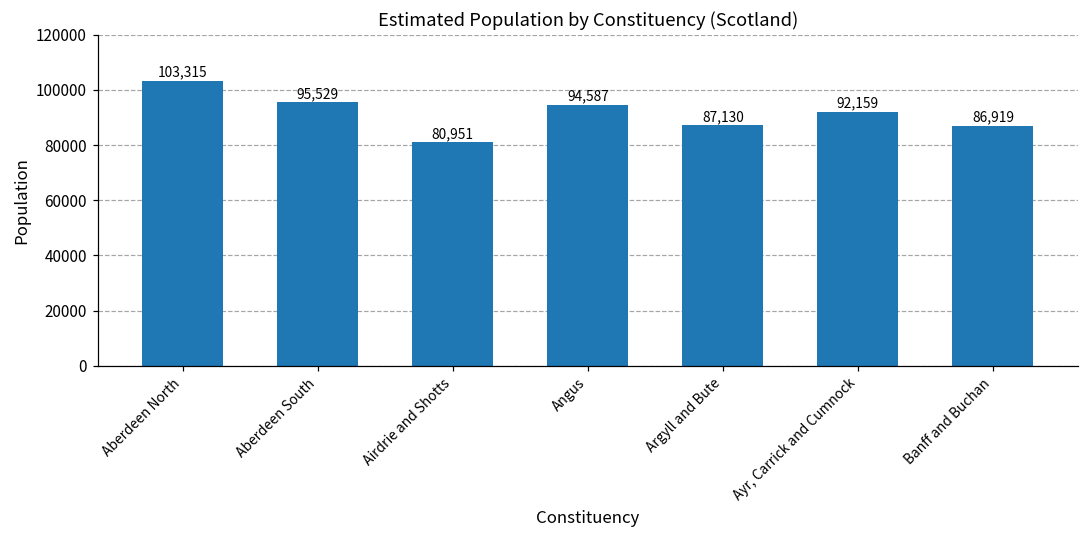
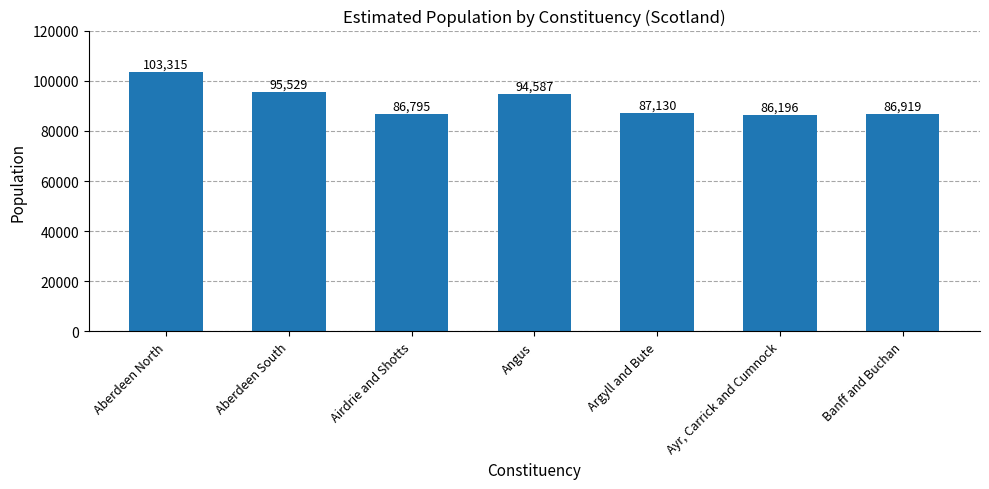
Airdrie and Shotts: 80,951 -> 86,795
Ayr, Carrick and Cumnock: 92,159 -> 86,196
